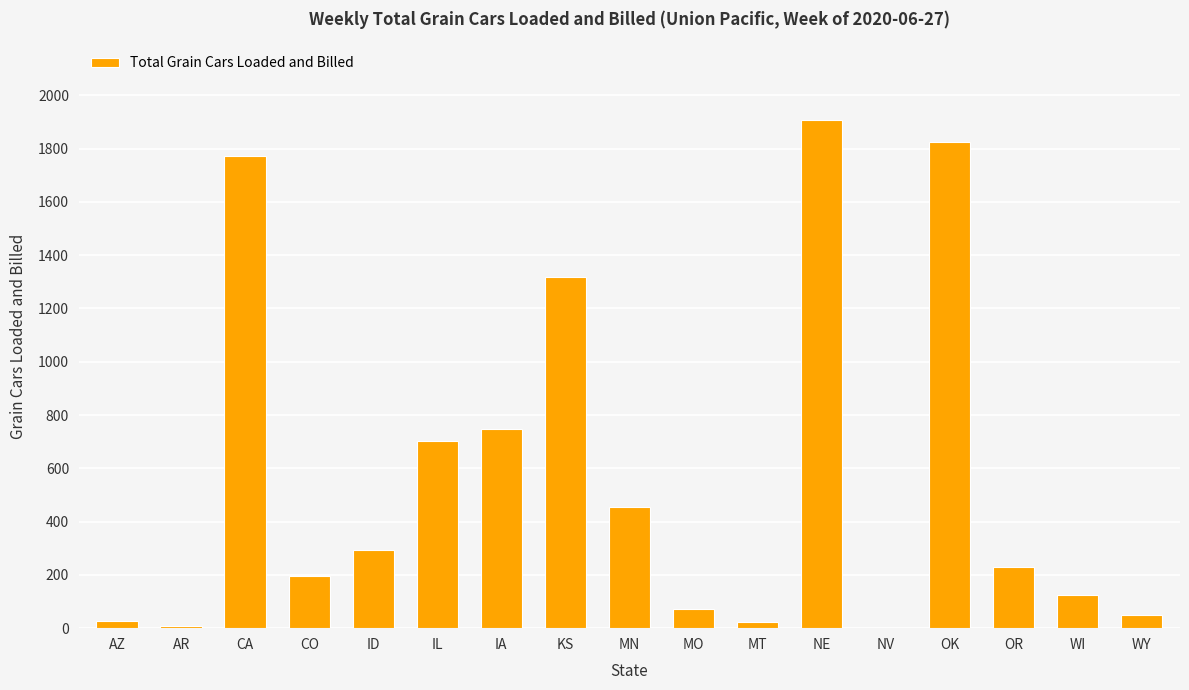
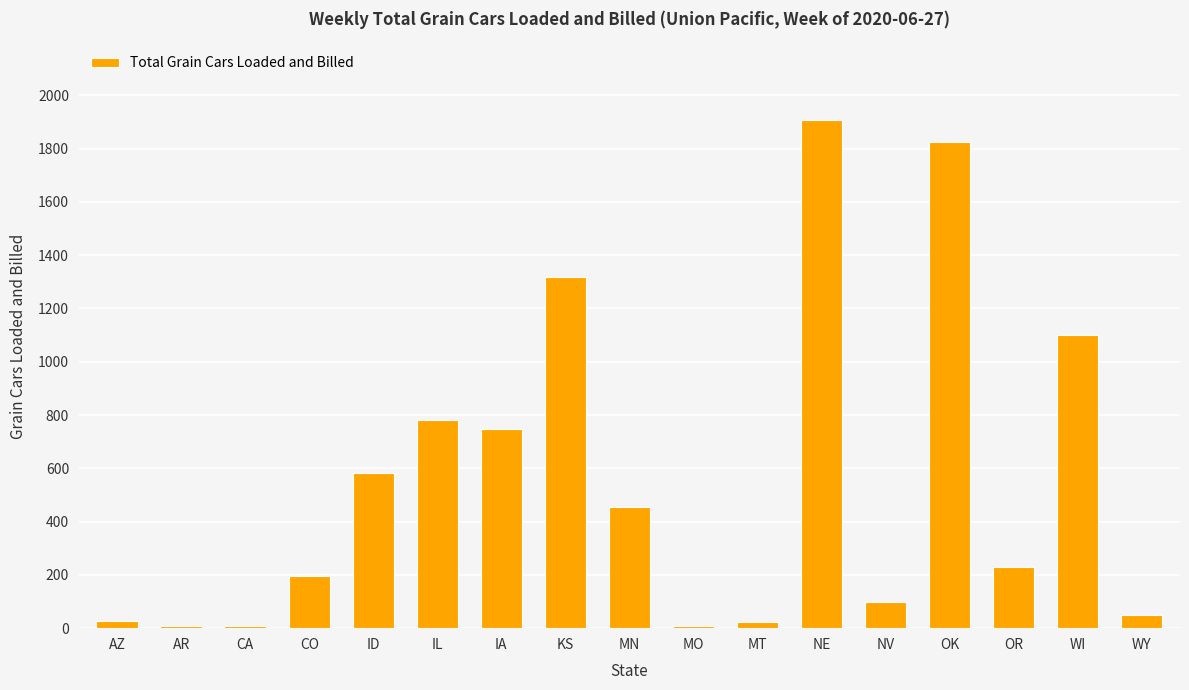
CA: 1770 -> 10
ID: 290 -> 580
IL: 700 -> 780
MO: 70 -> 10
NV: 0 -> 100
WI: 120 -> 1100
